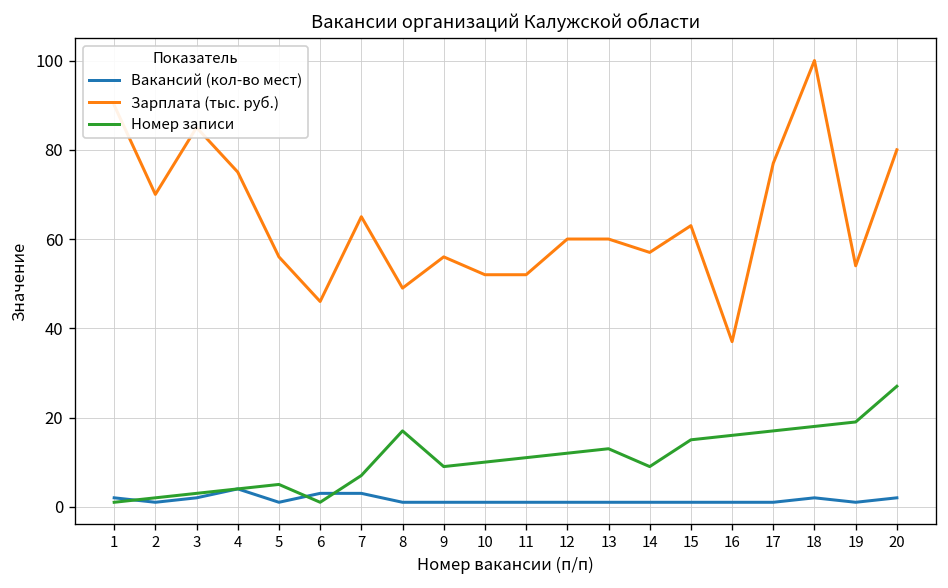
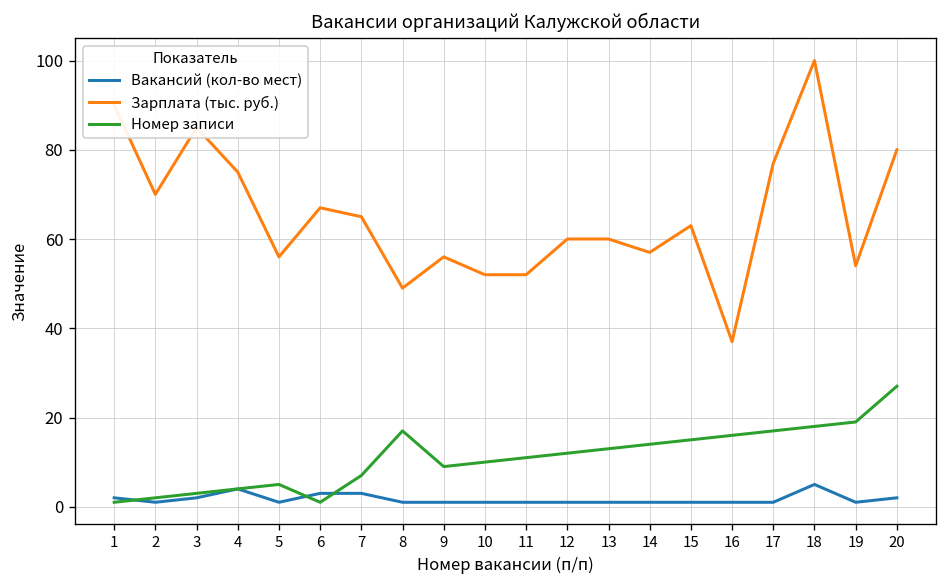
Зарплата (тыс. руб.), 6: 46 -> 67
Номер записи, 14: 9 -> 14
Вакансий (кол-во мест), 18: 2 -> 5
